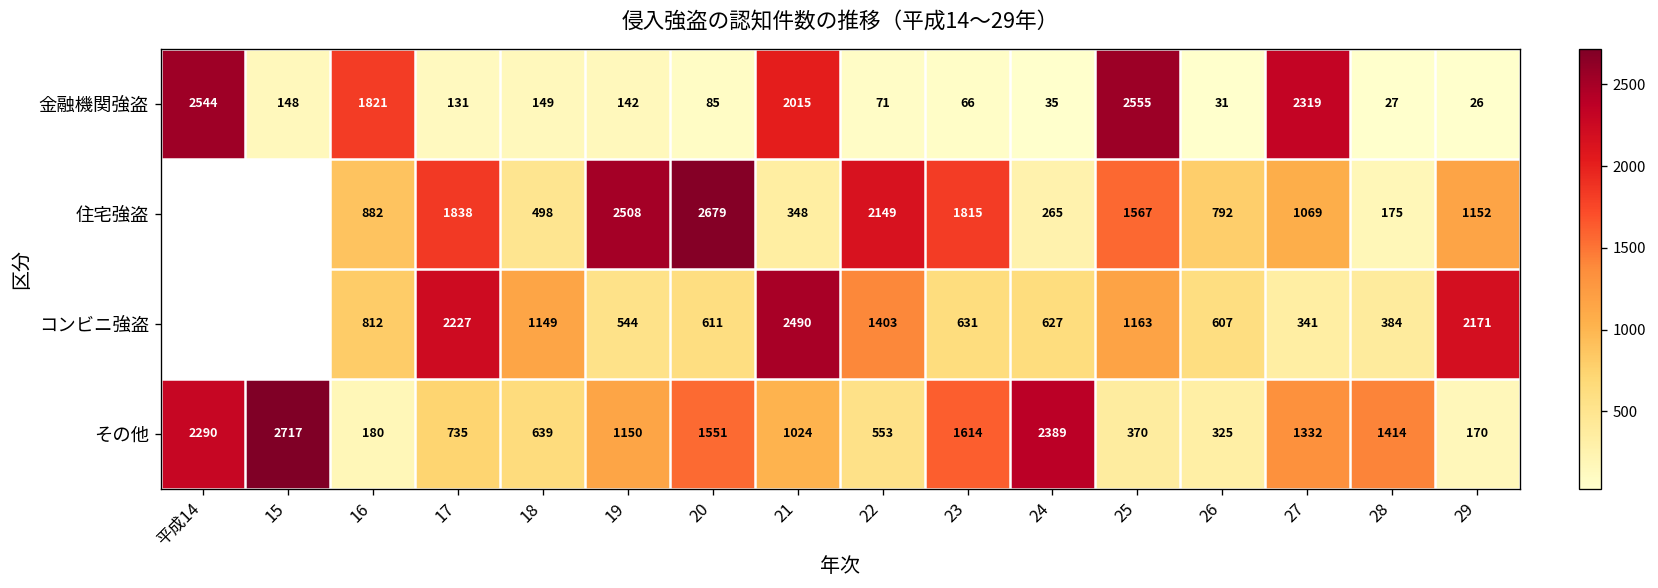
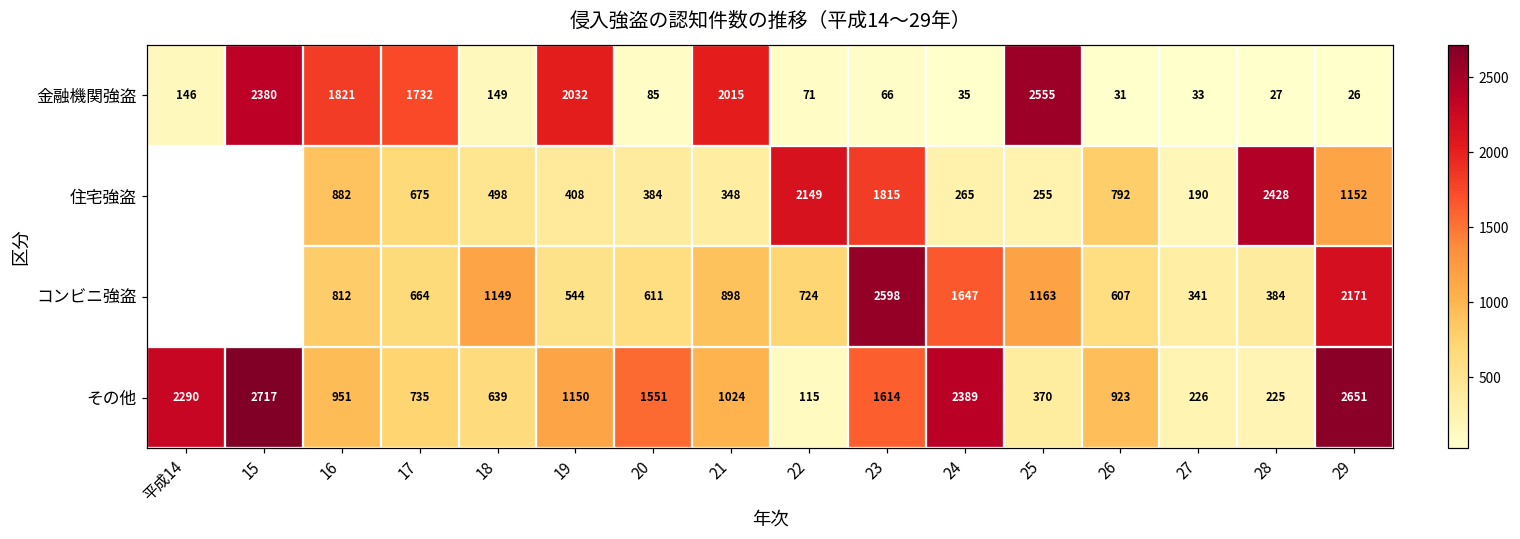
金融機関強盗, 平成14: 2544 -> 146
金融機関強盗, 15: 148 -> 2380
金融機関強盗, 17: 131 -> 1732
金融機関強盗, 19: 142 -> 2032
金融機関強盗, 27: 2319 -> 33
住宅強盗, 17: 1838 -> 675
住宅強盗, 19: 2508 -> 408
住宅強盗, 20: 2679 -> 384
住宅強盗, 25: 1567 -> 255
住宅強盗, 27: 1069 -> 190
住宅強盗, 28: 175 -> 2428
コンビニ強盗, 17: 2227 -> 664
コンビニ強盗, 21: 2490 -> 898
コンビニ強盗, 22: 1403 -> 724
コンビニ強盗, 23: 631 -> 2598
コンビニ強盗, 24: 627 -> 1647
その他, 16: 180 -> 951
その他, 22: 553 -> 115
その他, 26: 325 -> 923
その他, 27: 1332 -> 226
その他, 28: 1414 -> 225
その他, 29: 170 -> 2651
